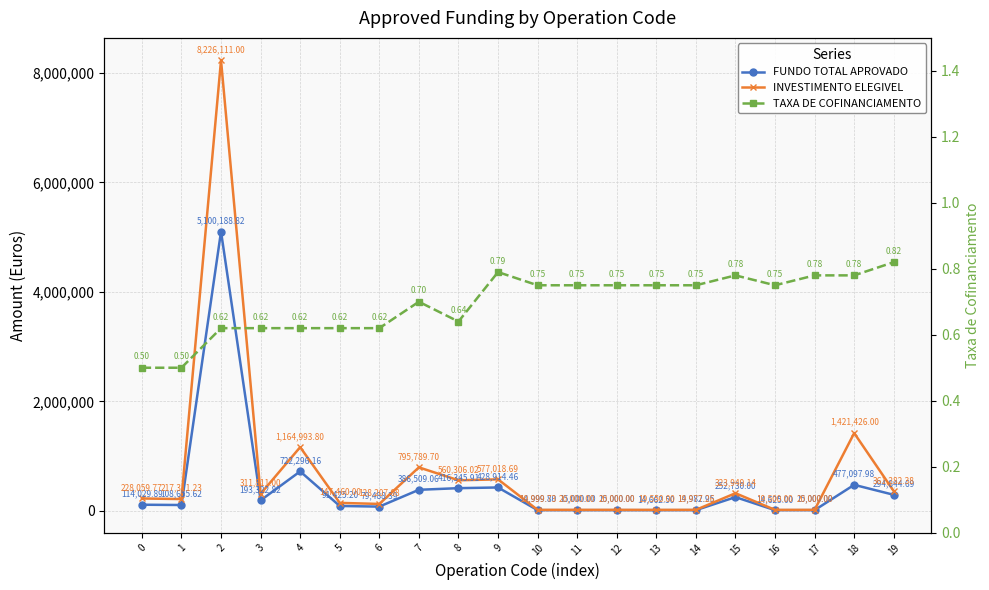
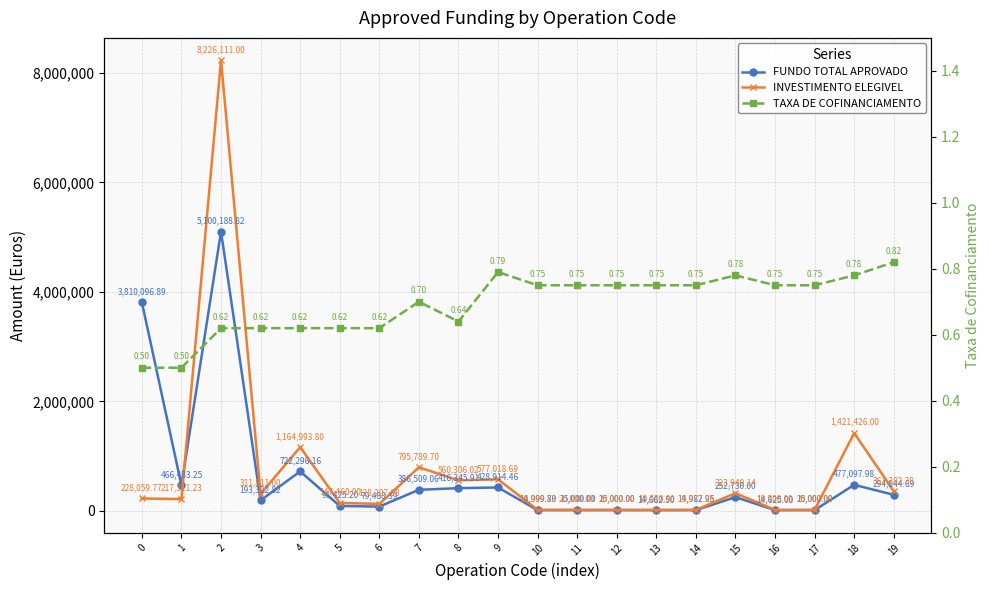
FUNDO TOTAL APROVADO, 0: 114,029.89 -> 3,810,096.89
FUNDO TOTAL APROVADO, 1: 108,655.62 -> 466,433.25
TAXA DE COFINANCIAMENTO, 17: 0.78 -> 0.75
